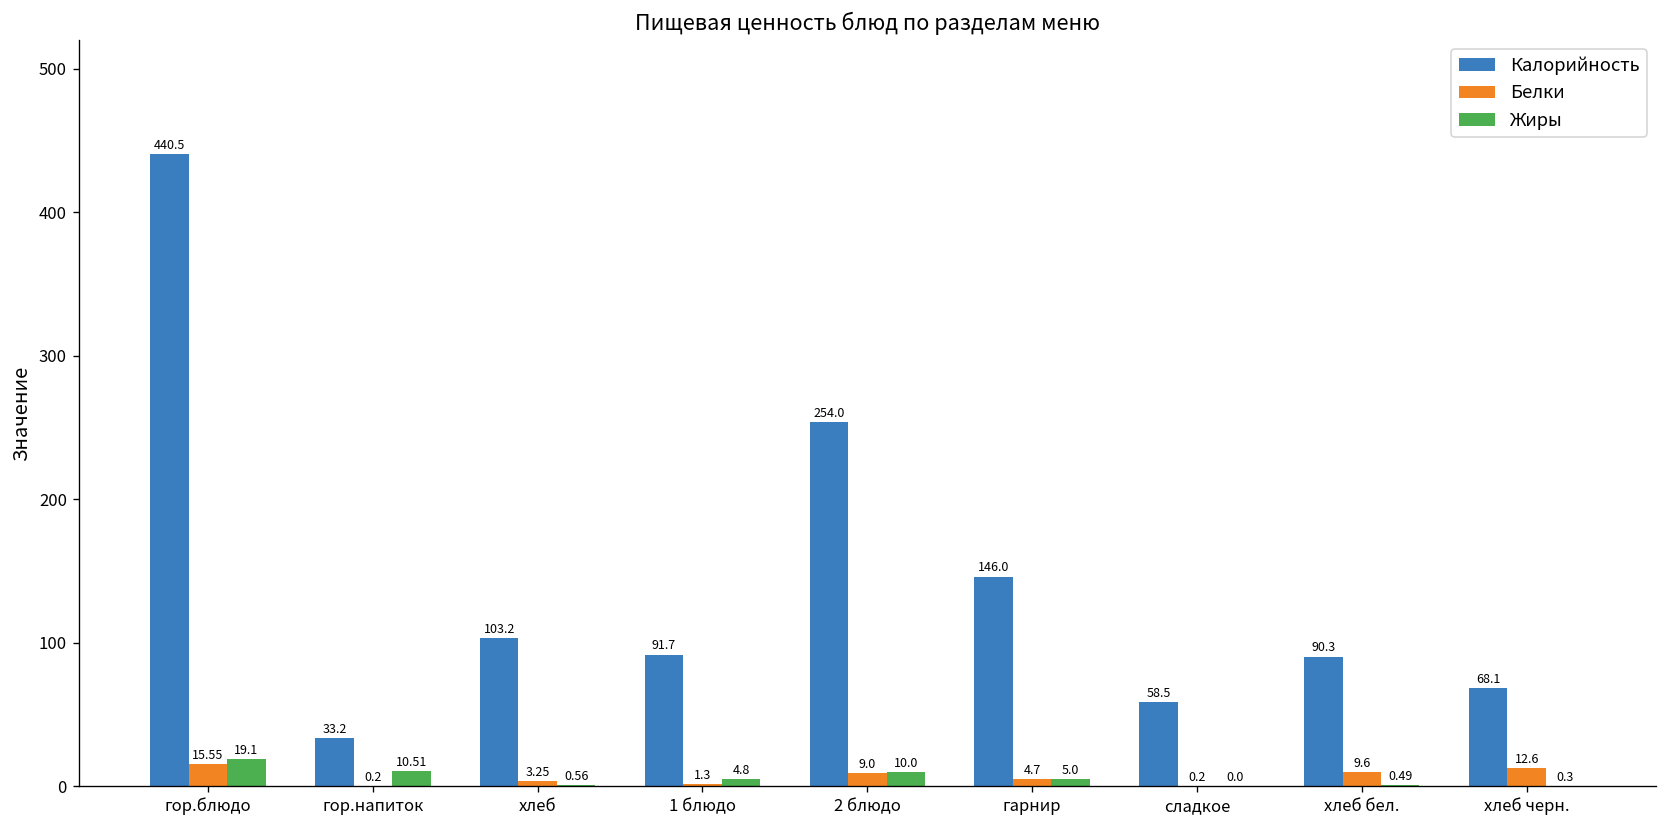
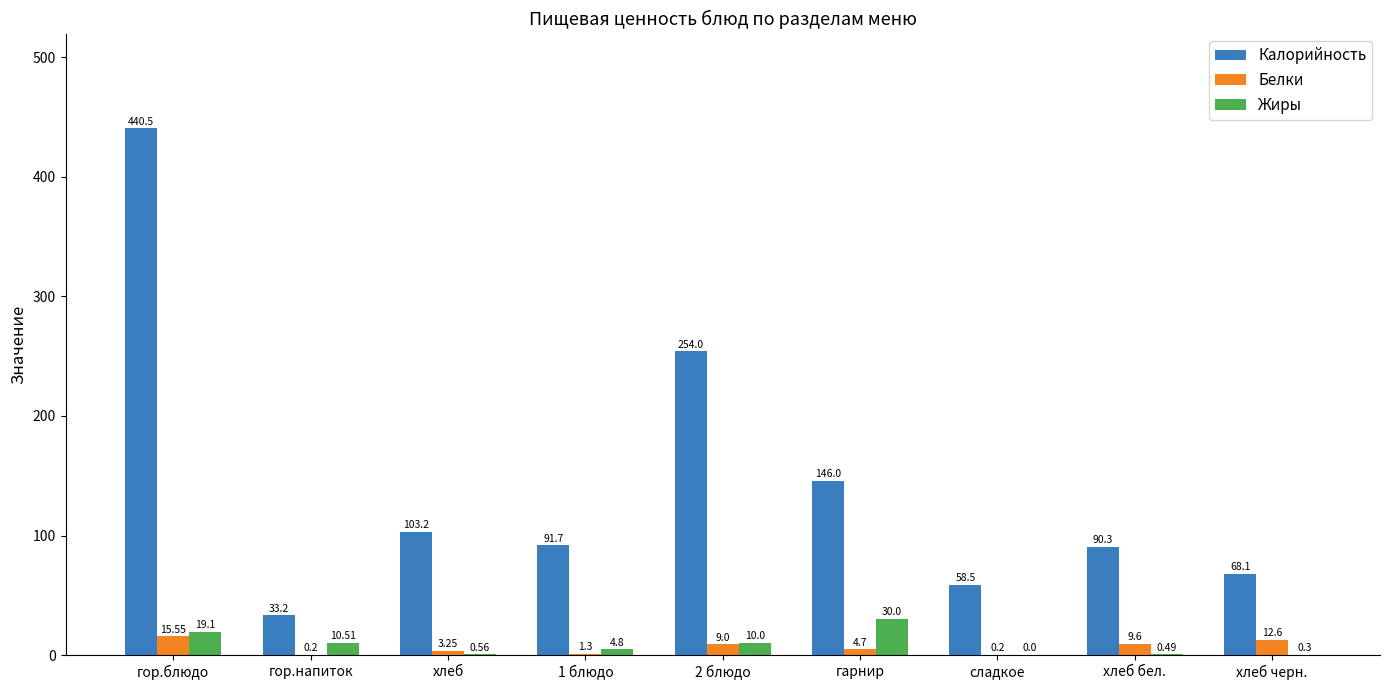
Жиры, гарнир: 5.0 -> 30.0
